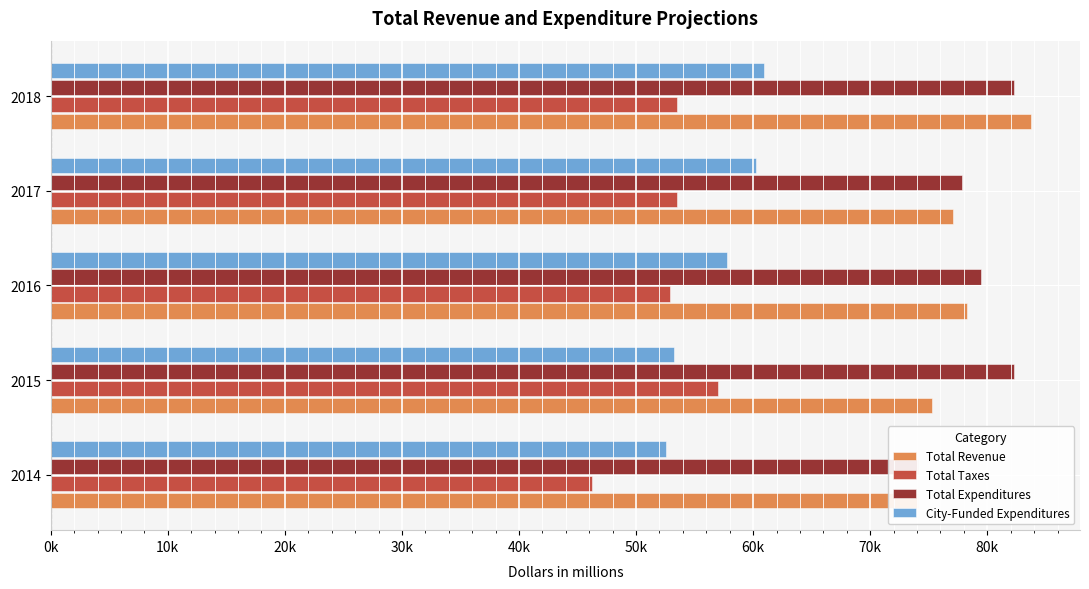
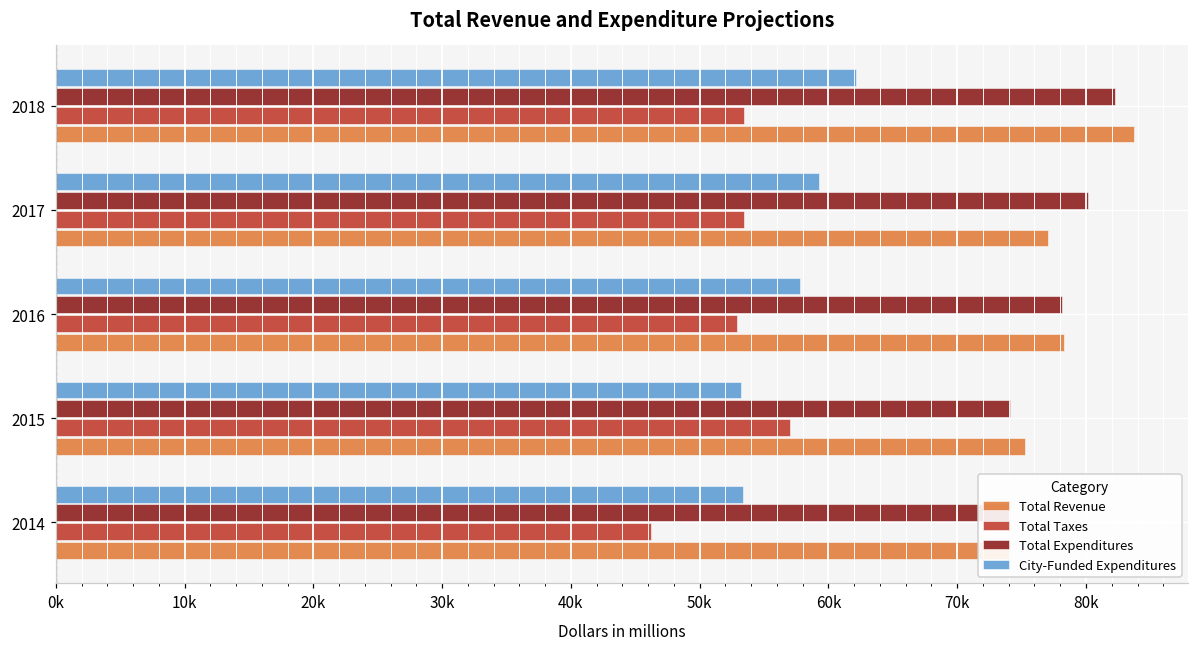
City-Funded Expenditures, 2018: 60900 -> 62200
City-Funded Expenditures, 2017: 60300 -> 59200
Total Expenditures, 2017: 77800 -> 80200
Total Expenditures, 2016: 79500 -> 78200
Total Expenditures, 2015: 82300 -> 74100
City-Funded Expenditures, 2014: 52500 -> 53400
